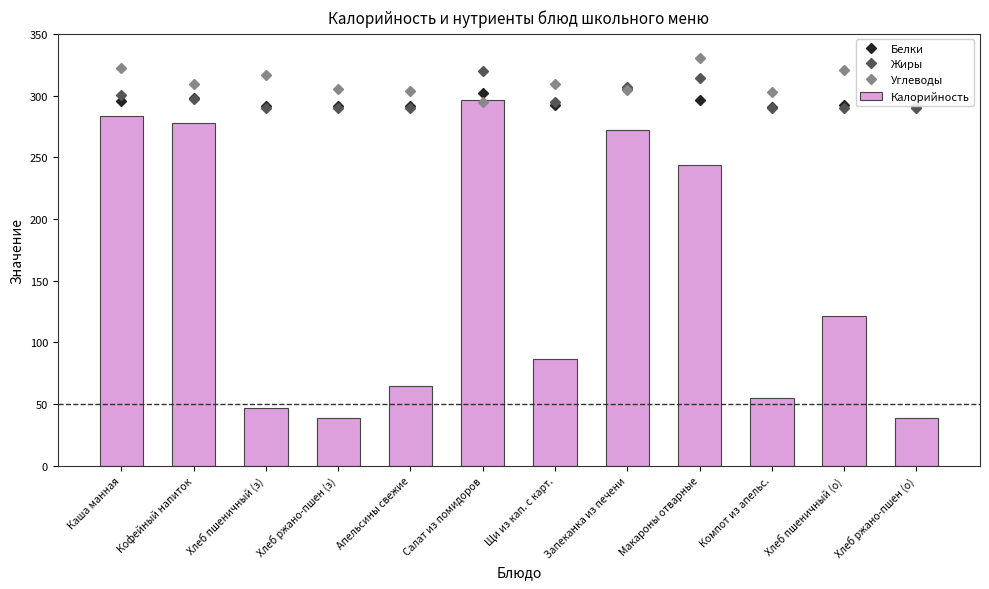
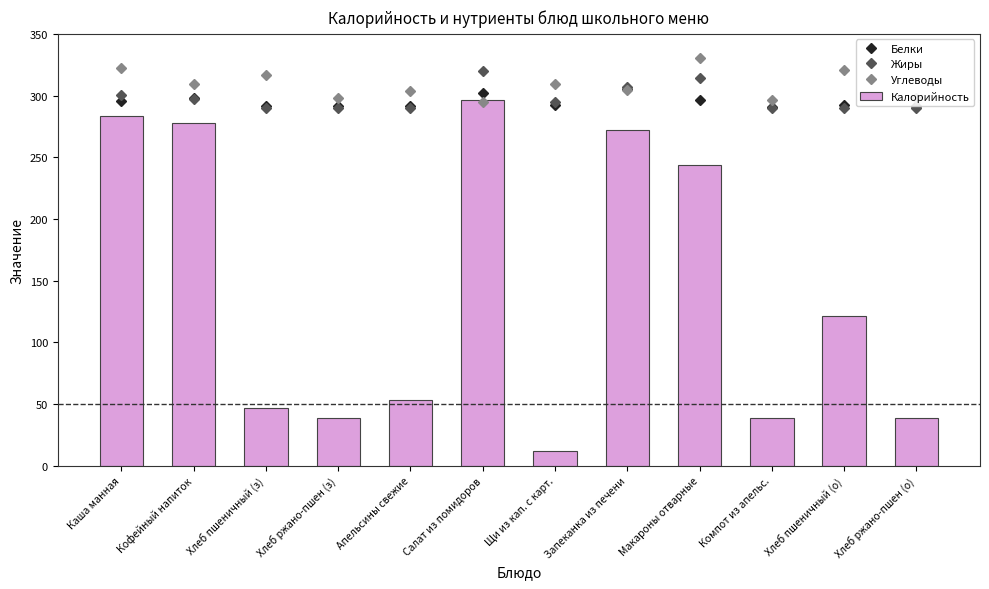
Углеводы, Хлеб ржано-пшен (з): 305 -> 298
Калорийность, Апельсины свежие: 64 -> 53
Калорийность, Щи из кап. с карт.: 86 -> 12
Углеводы, Компот из апельс.: 303 -> 296
Калорийность, Компот из апельс.: 55 -> 39
